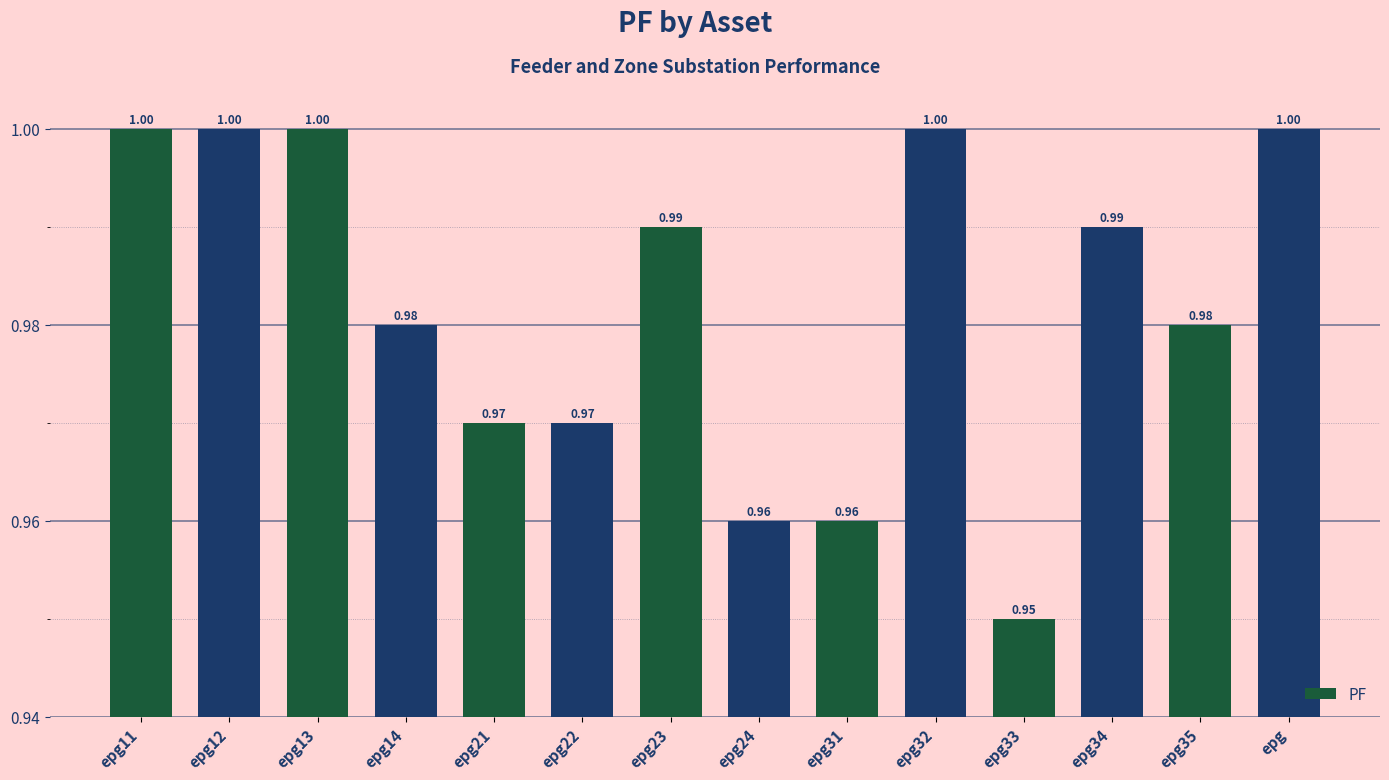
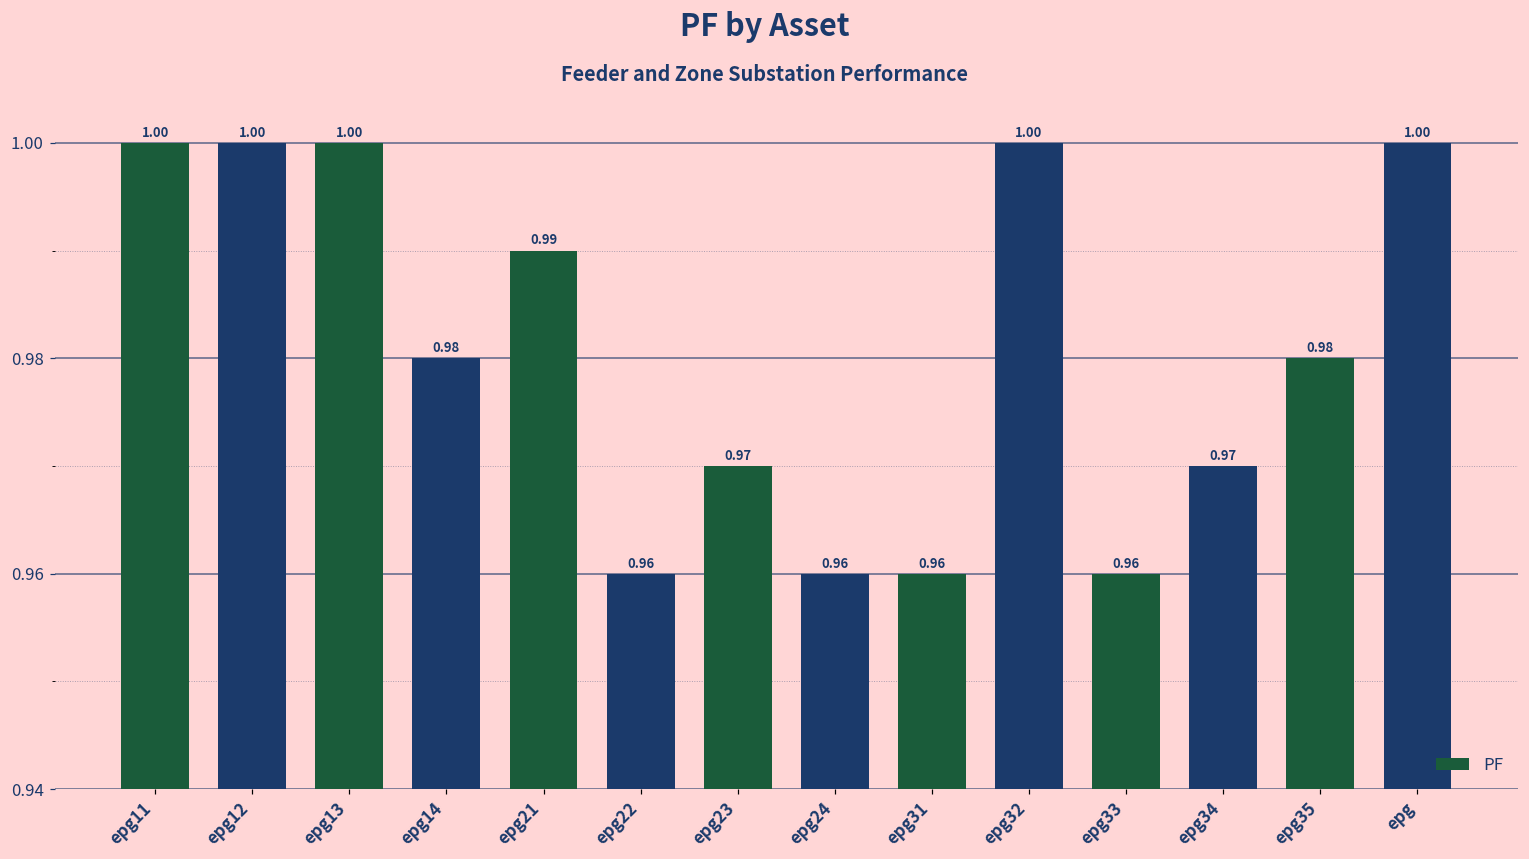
epg21: 0.97 -> 0.99
epg22: 0.97 -> 0.96
epg23: 0.99 -> 0.97
epg33: 0.95 -> 0.96
epg34: 0.99 -> 0.97
